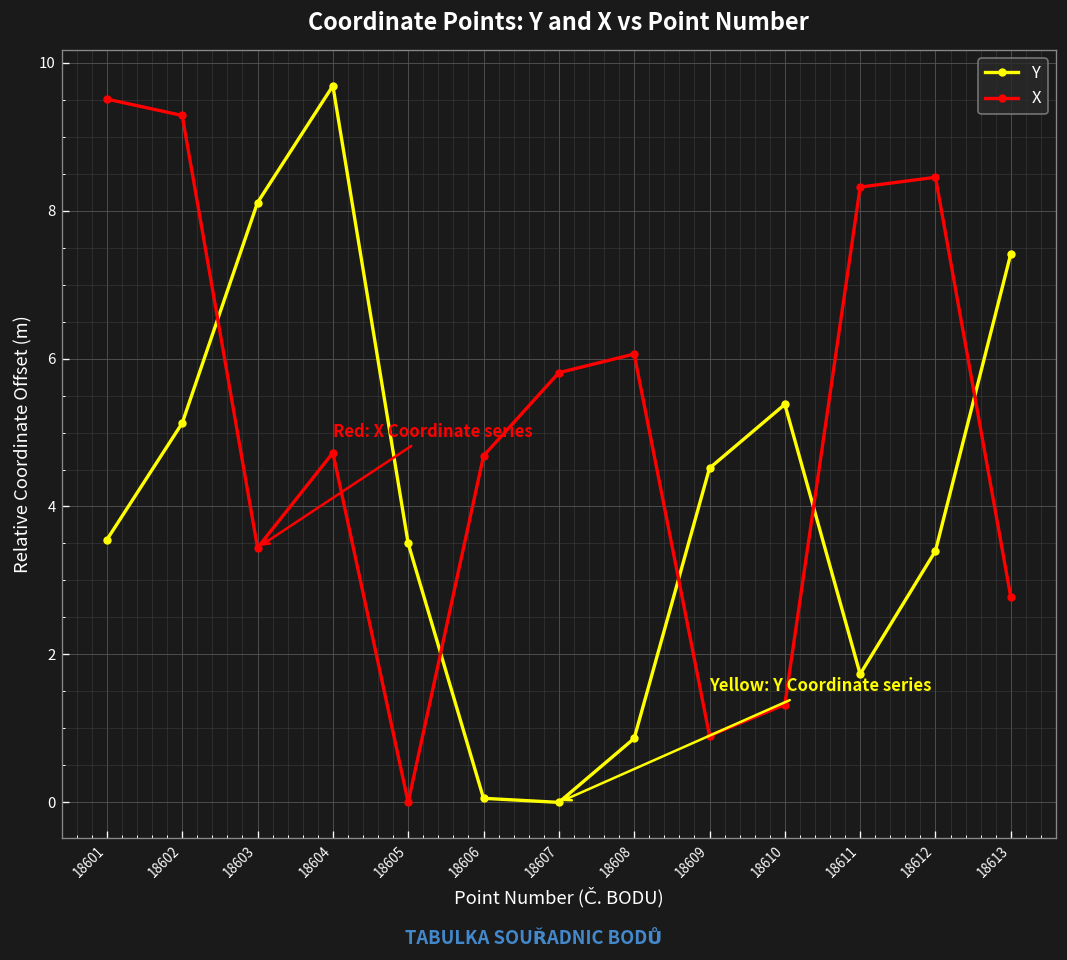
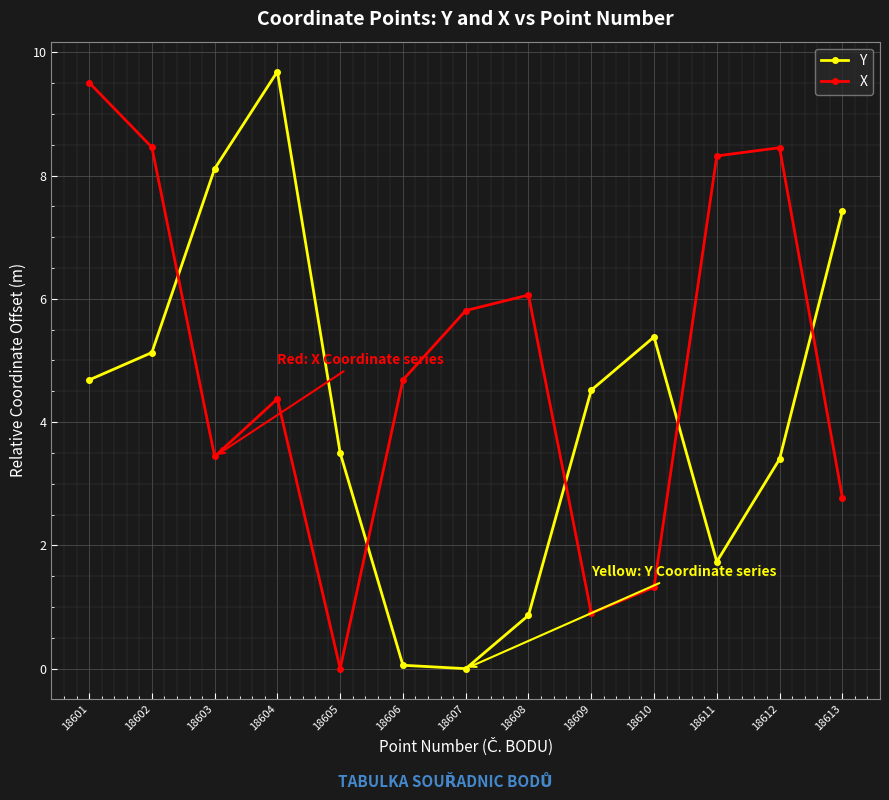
Y, 18601: 3.6 -> 4.7
X, 18602: 9.3 -> 8.5
X, 18604: 4.7 -> 4.4
